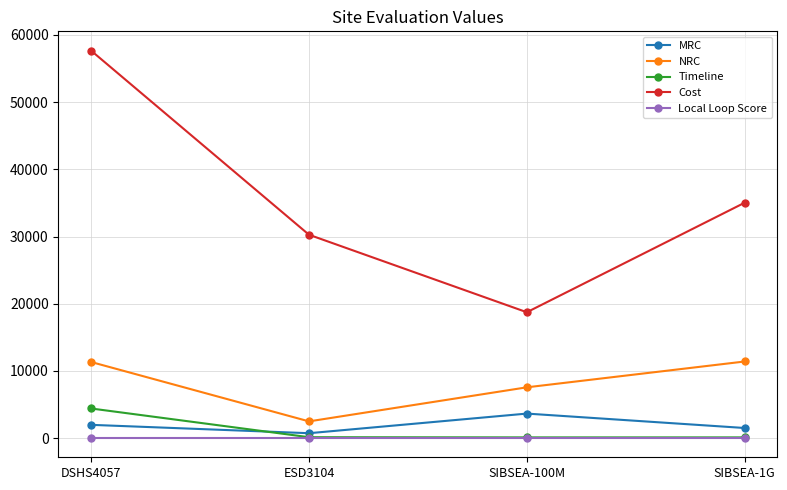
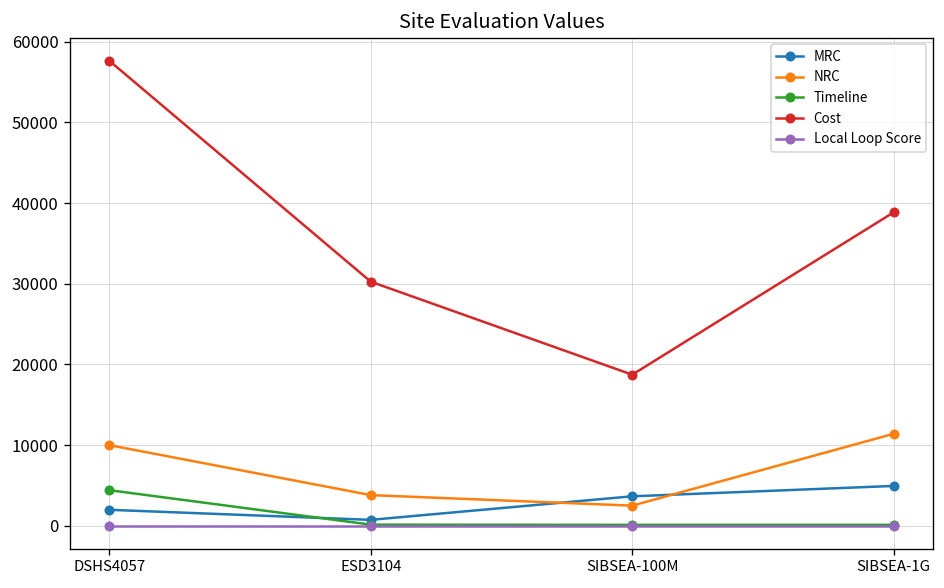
NRC, DSHS4057: 11000 -> 10000
NRC, ESD3104: 3000 -> 4000
NRC, SIBSEA-100M: 8000 -> 3000
MRC, SIBSEA-1G: 2000 -> 5000
Cost, SIBSEA-1G: 35000 -> 39000
